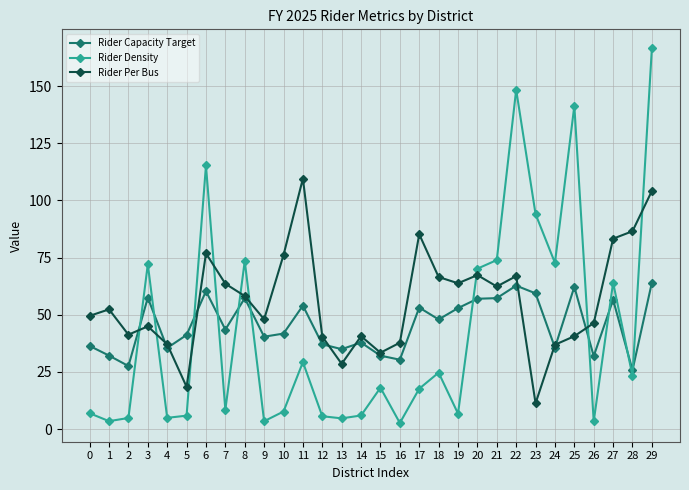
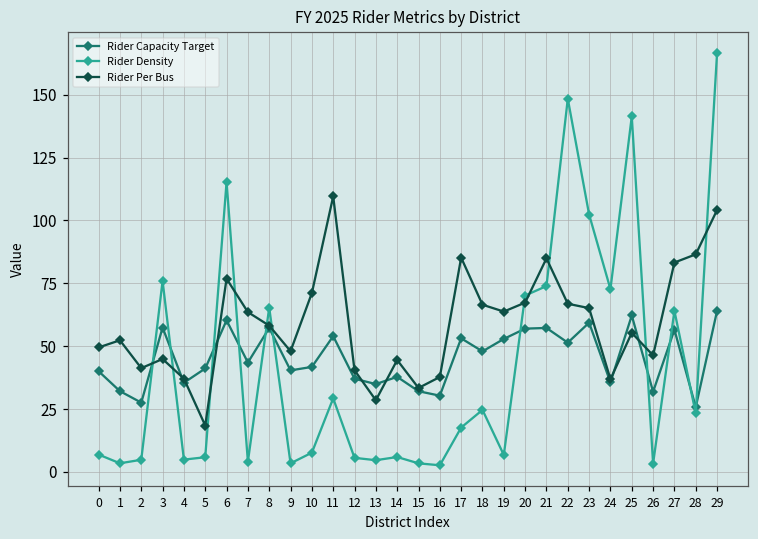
Rider Capacity Target, 0: 36 -> 40
Rider Density, 3: 72 -> 76
Rider Density, 7: 8 -> 4
Rider Density, 8: 73 -> 65
Rider Per Bus, 10: 76 -> 71
Rider Per Bus, 14: 41 -> 45
Rider Density, 15: 18 -> 3
Rider Per Bus, 21: 62 -> 85
Rider Capacity Target, 22: 63 -> 51
Rider Density, 23: 94 -> 102
Rider Per Bus, 23: 11 -> 65
Rider Per Bus, 25: 41 -> 55
